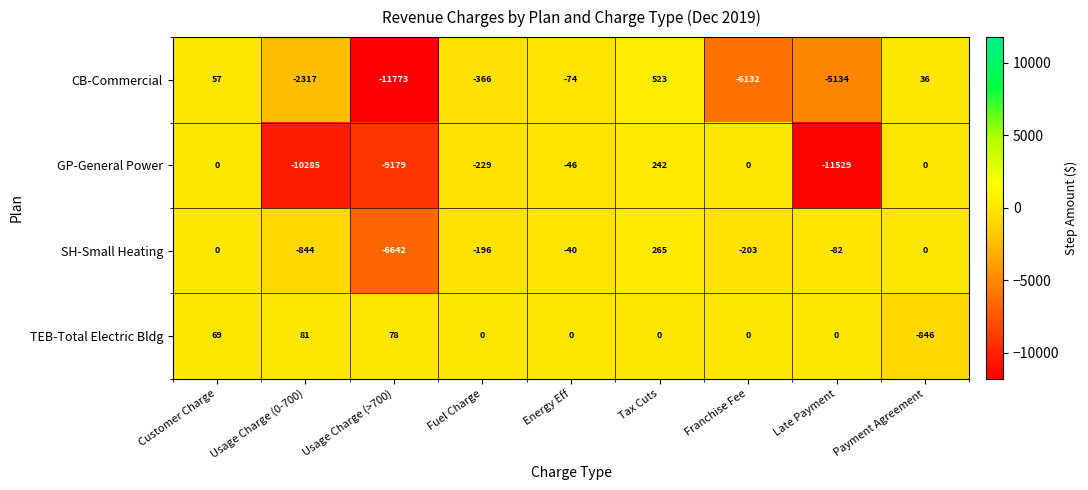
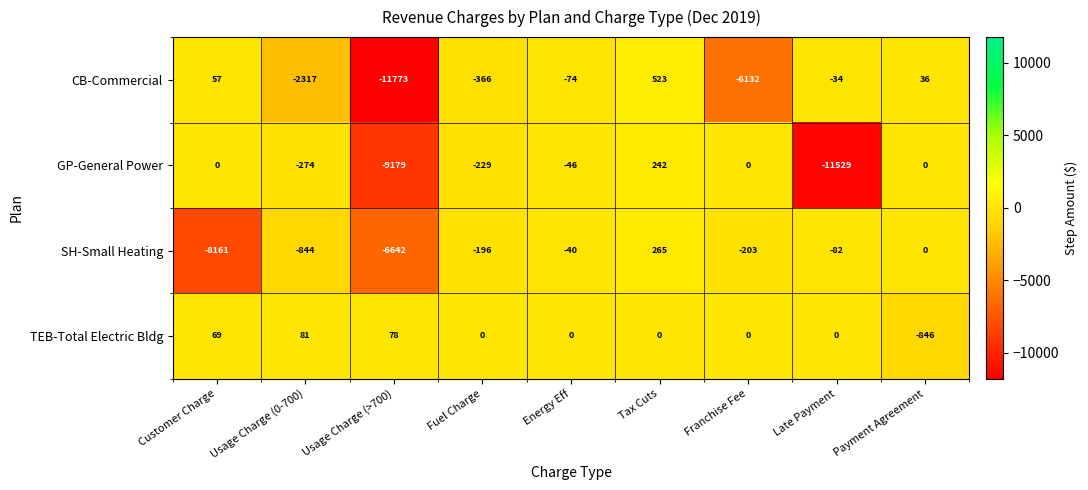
CB-Commercial, Late Payment: -5134 -> -34
GP-General Power, Usage Charge (0-700): -10285 -> -274
SH-Small Heating, Customer Charge: 0 -> -8161
